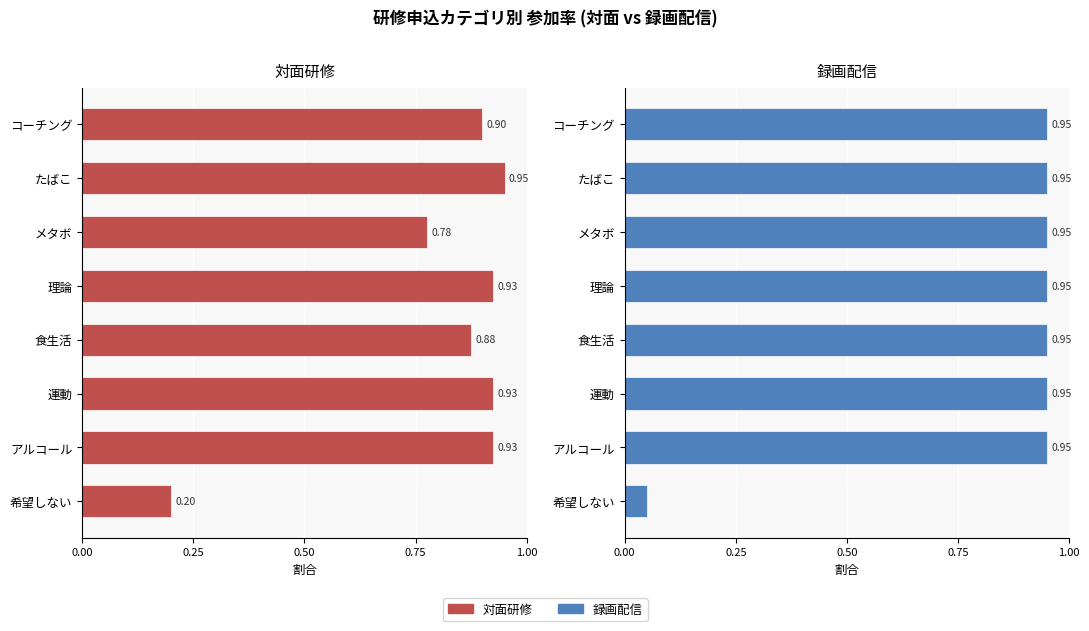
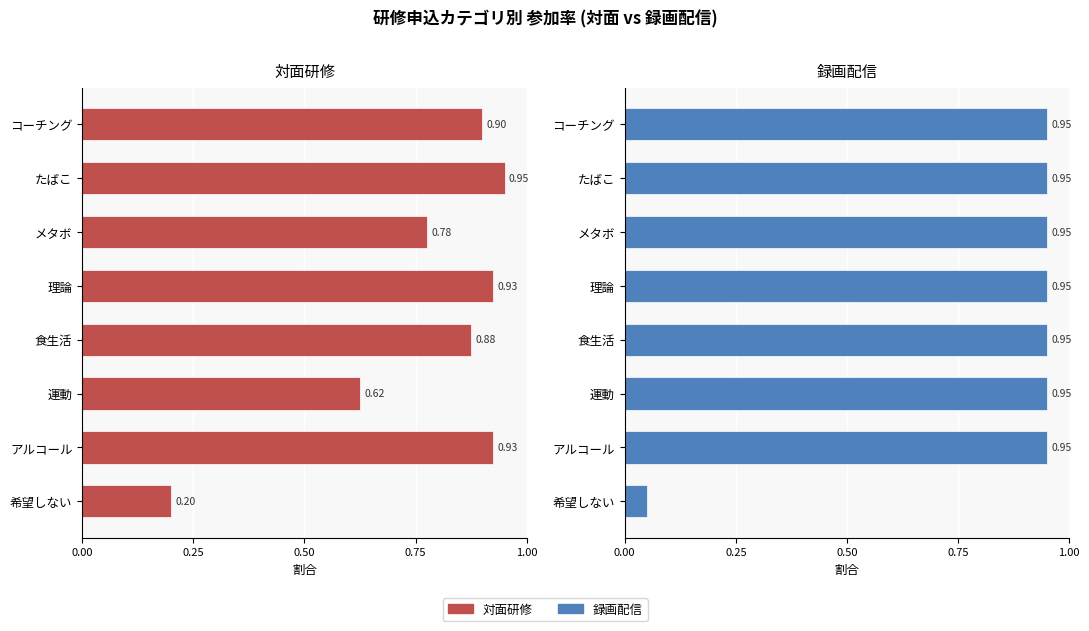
対面研修, 運動: 0.93 -> 0.62
